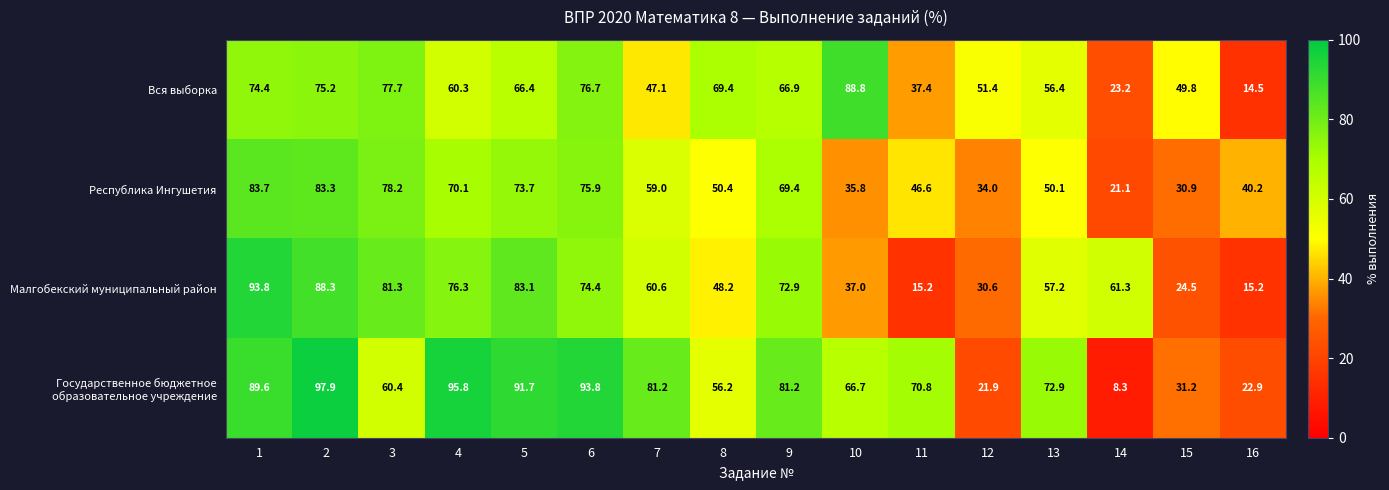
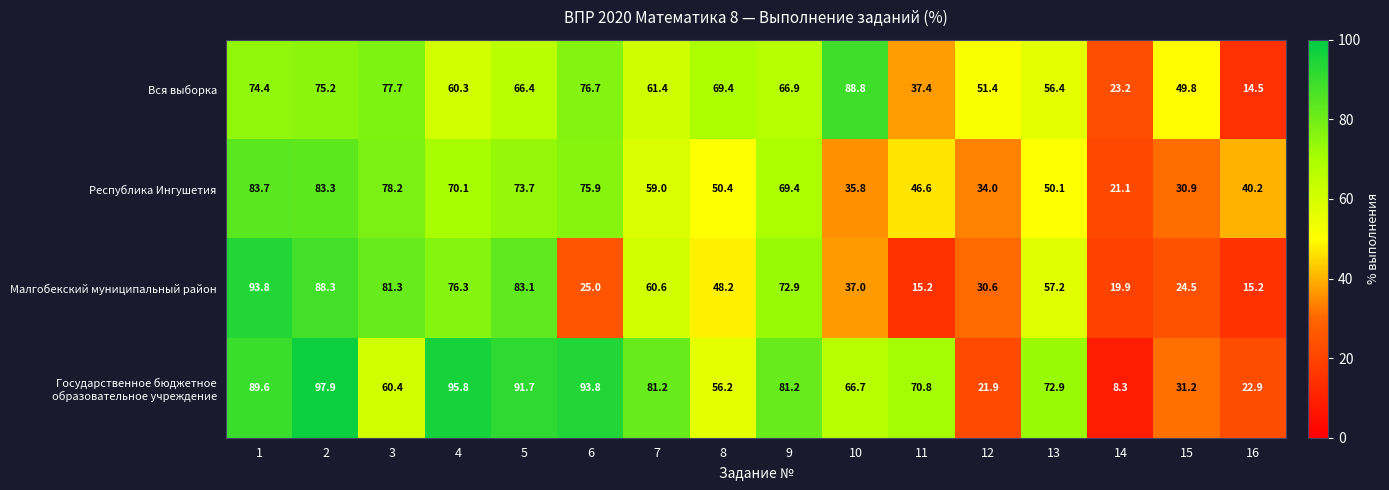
Вся выборка, 7: 47.1 -> 61.4
Малгобекский муниципальный район, 6: 74.4 -> 25.0
Малгобекский муниципальный район, 14: 61.3 -> 19.9
